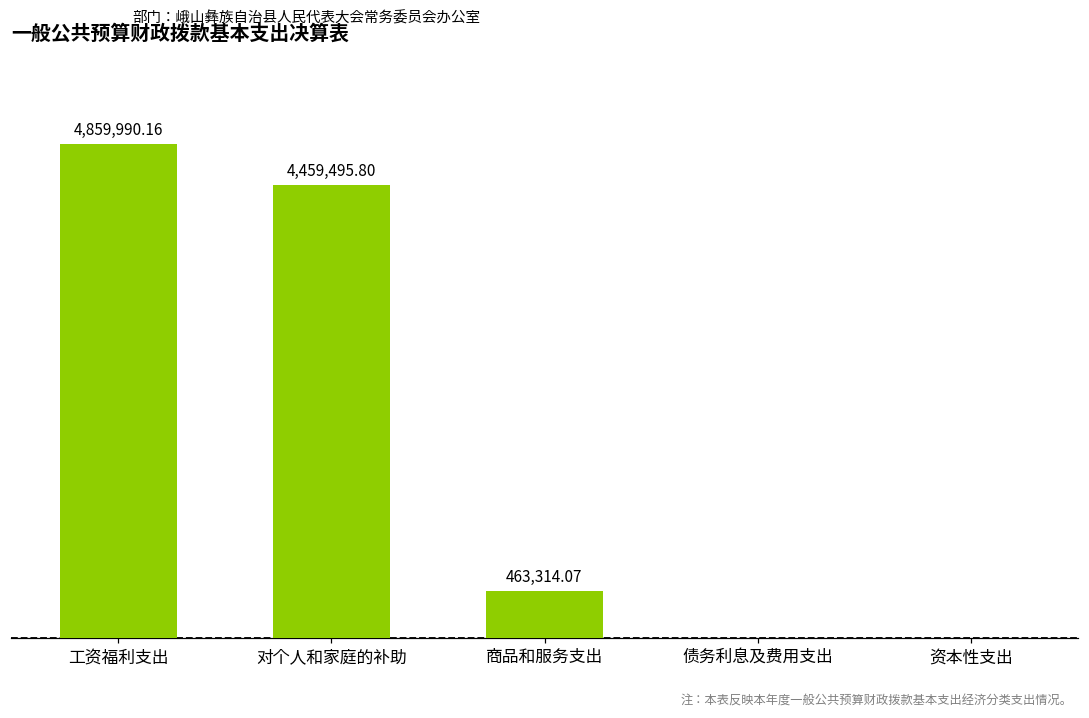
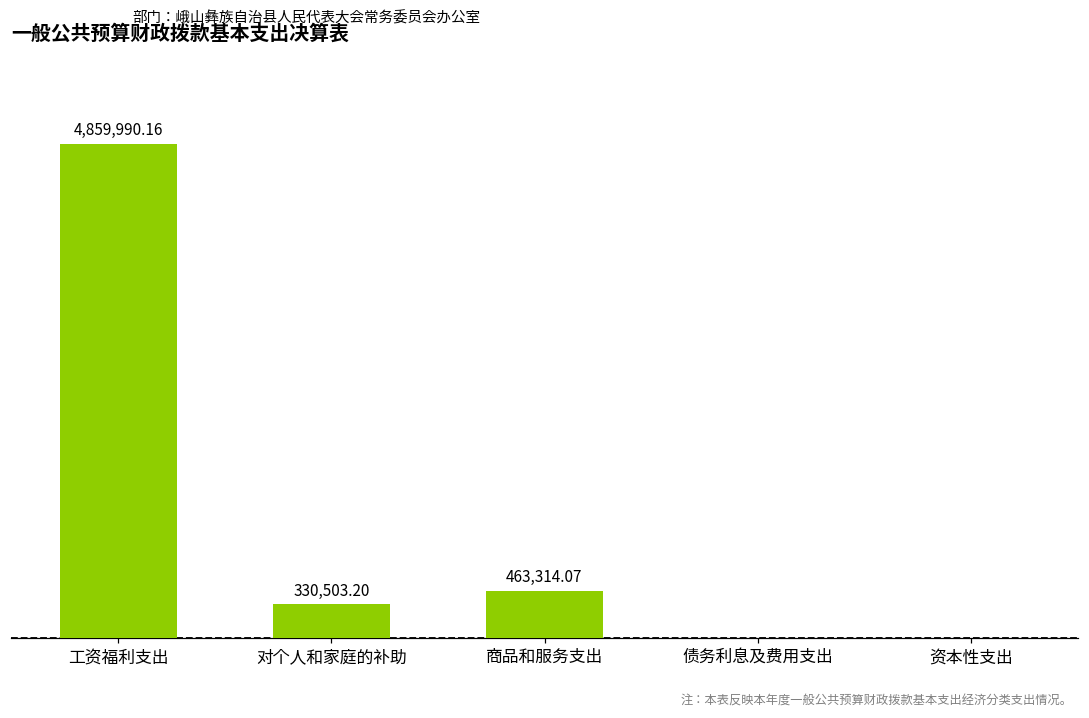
对个人和家庭的补助: 4,459,495.80 -> 330,503.20
